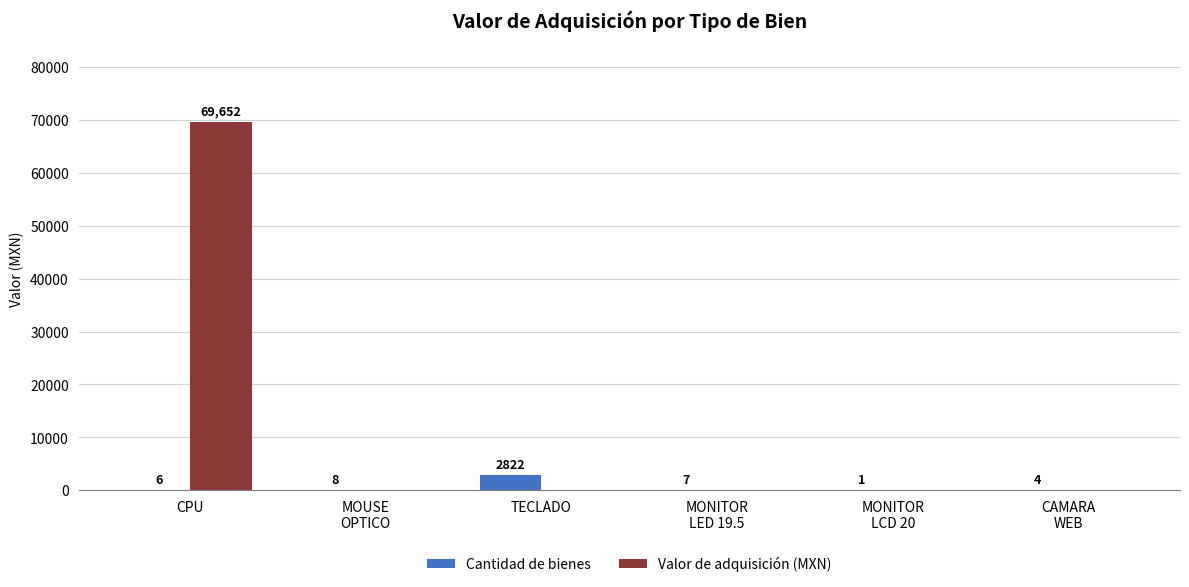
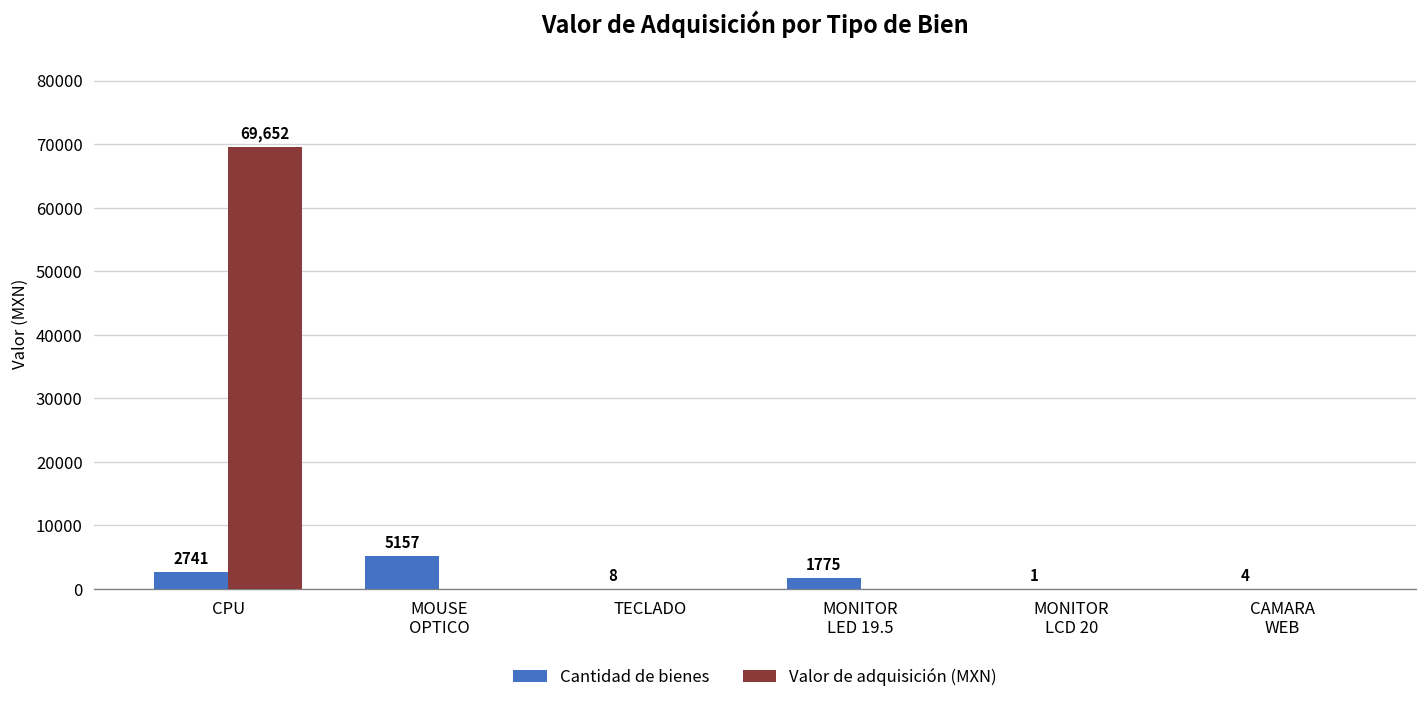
Cantidad de bienes, CPU: 6 -> 2741
Cantidad de bienes, MOUSE OPTICO: 8 -> 5157
Cantidad de bienes, TECLADO: 2822 -> 8
Cantidad de bienes, MONITOR LED 19.5: 7 -> 1775
